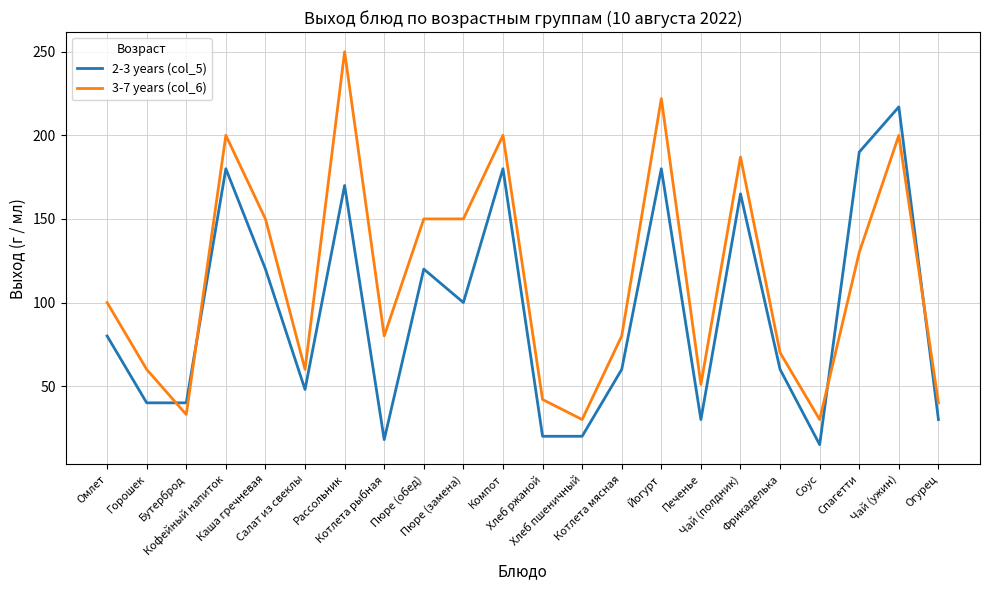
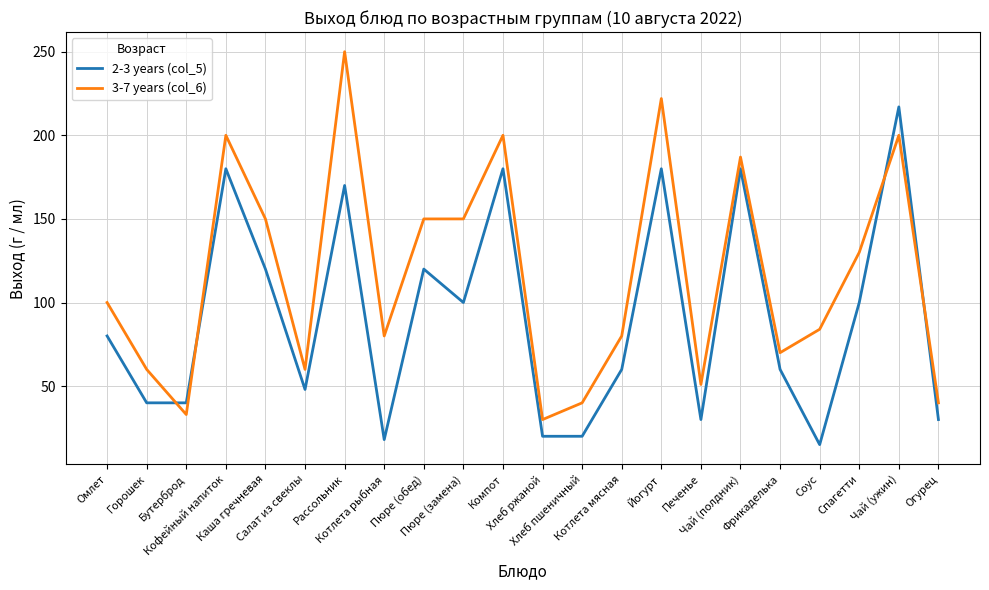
3-7 years (col_6), Хлеб ржаной: 42 -> 30
3-7 years (col_6), Хлеб пшеничный: 30 -> 40
2-3 years (col_5), Чай (полдник): 165 -> 180
3-7 years (col_6), Соус: 30 -> 84
2-3 years (col_5), Спагетти: 190 -> 100
